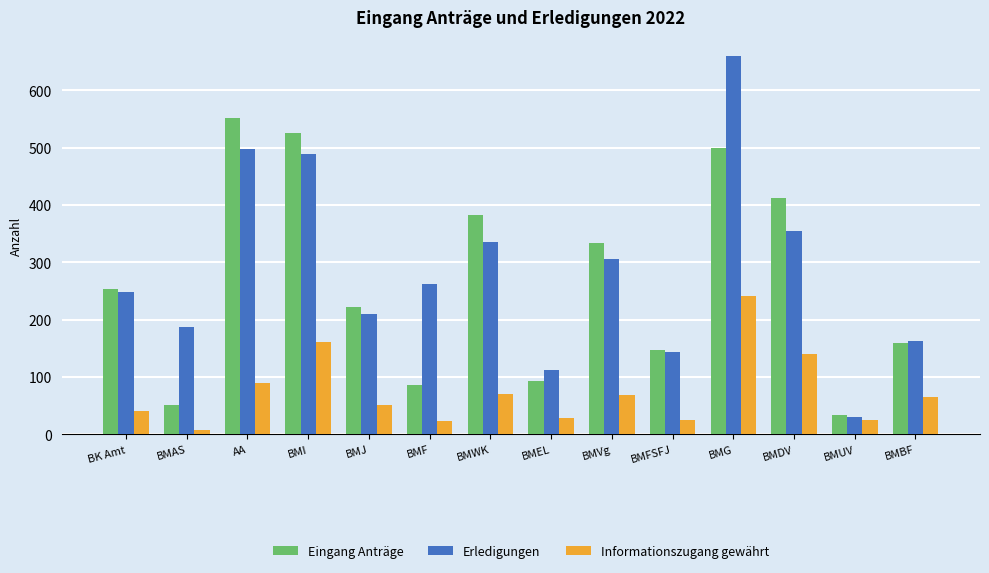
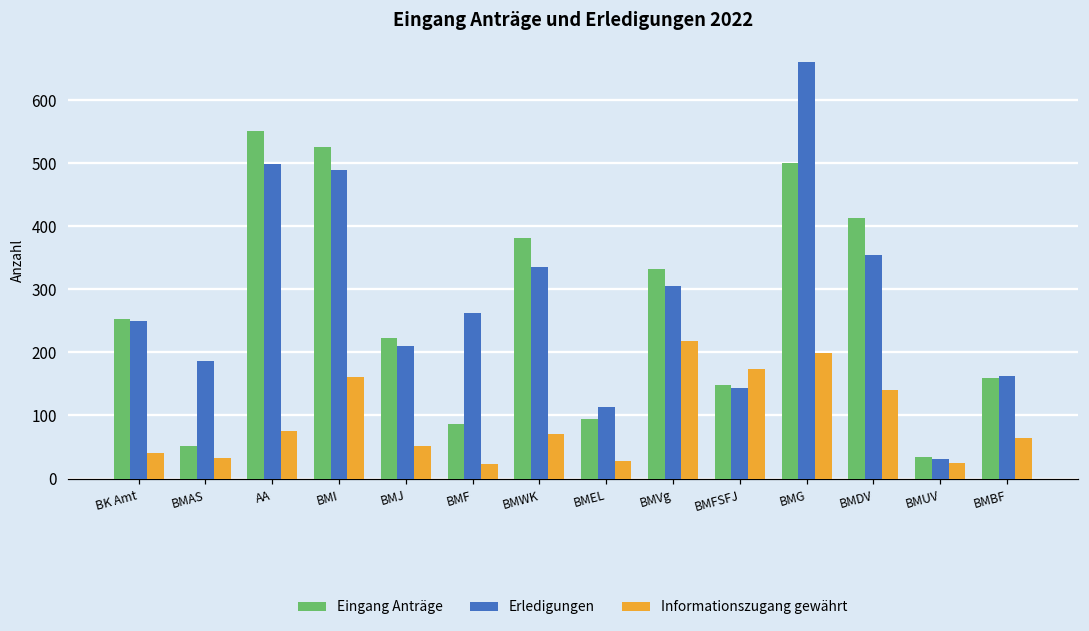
Informationszugang gewährt, BMAS: 10 -> 30
Informationszugang gewährt, AA: 90 -> 80
Informationszugang gewährt, BMVg: 70 -> 220
Informationszugang gewährt, BMFSFJ: 30 -> 170
Informationszugang gewährt, BMG: 240 -> 200
